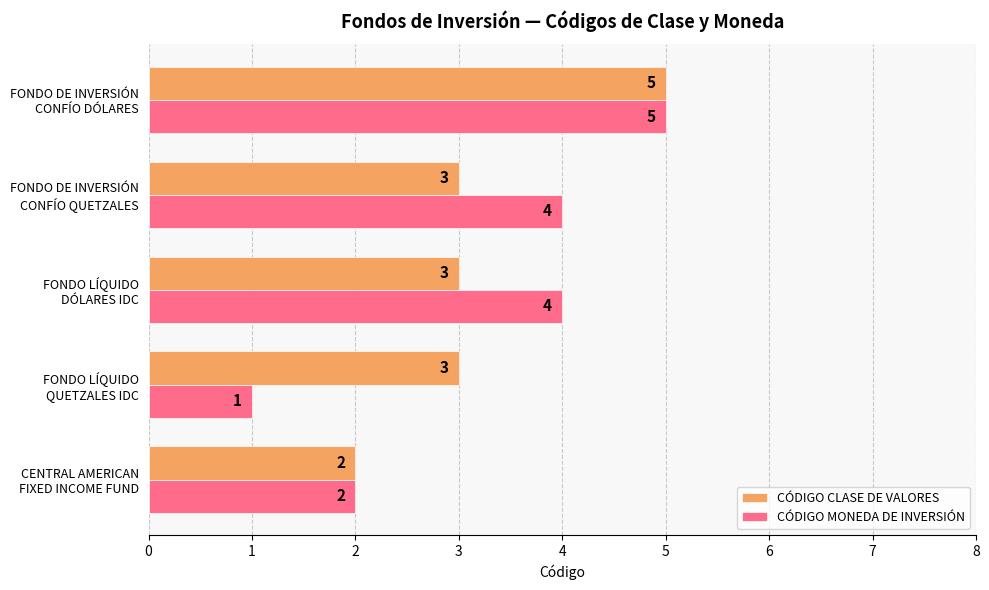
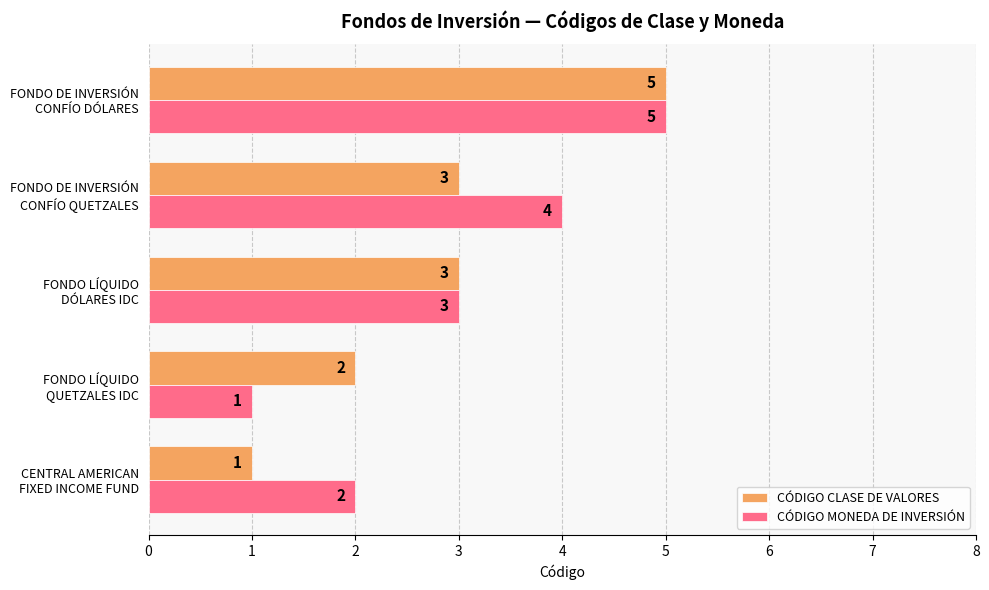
CÓDIGO MONEDA DE INVERSIÓN, FONDO LÍQUIDO DÓLARES IDC: 4 -> 3
CÓDIGO CLASE DE VALORES, FONDO LÍQUIDO QUETZALES IDC: 3 -> 2
CÓDIGO CLASE DE VALORES, CENTRAL AMERICAN FIXED INCOME FUND: 2 -> 1
